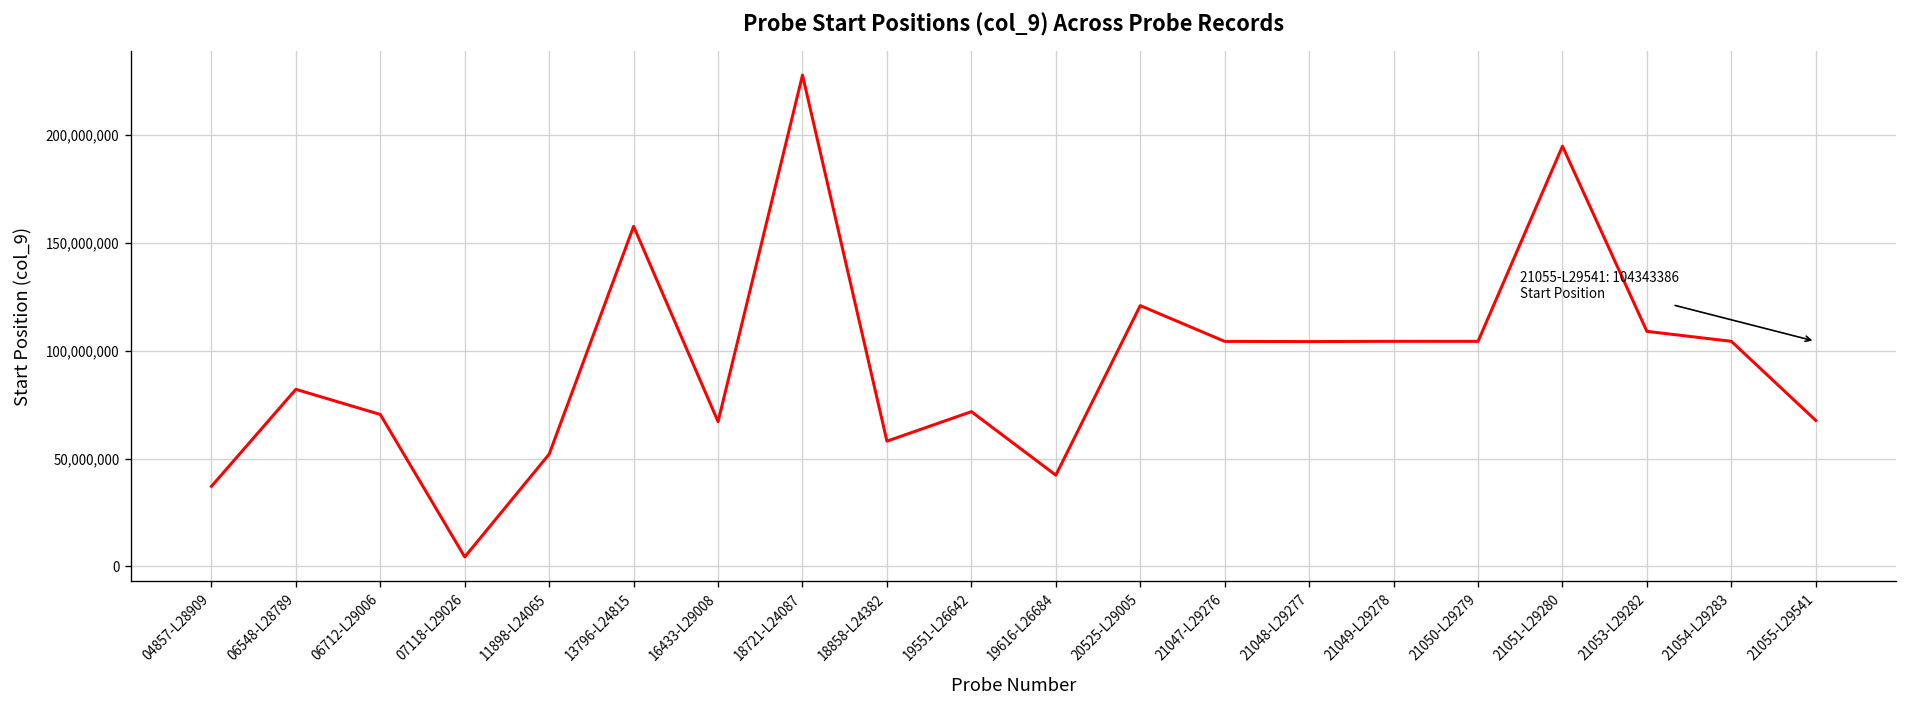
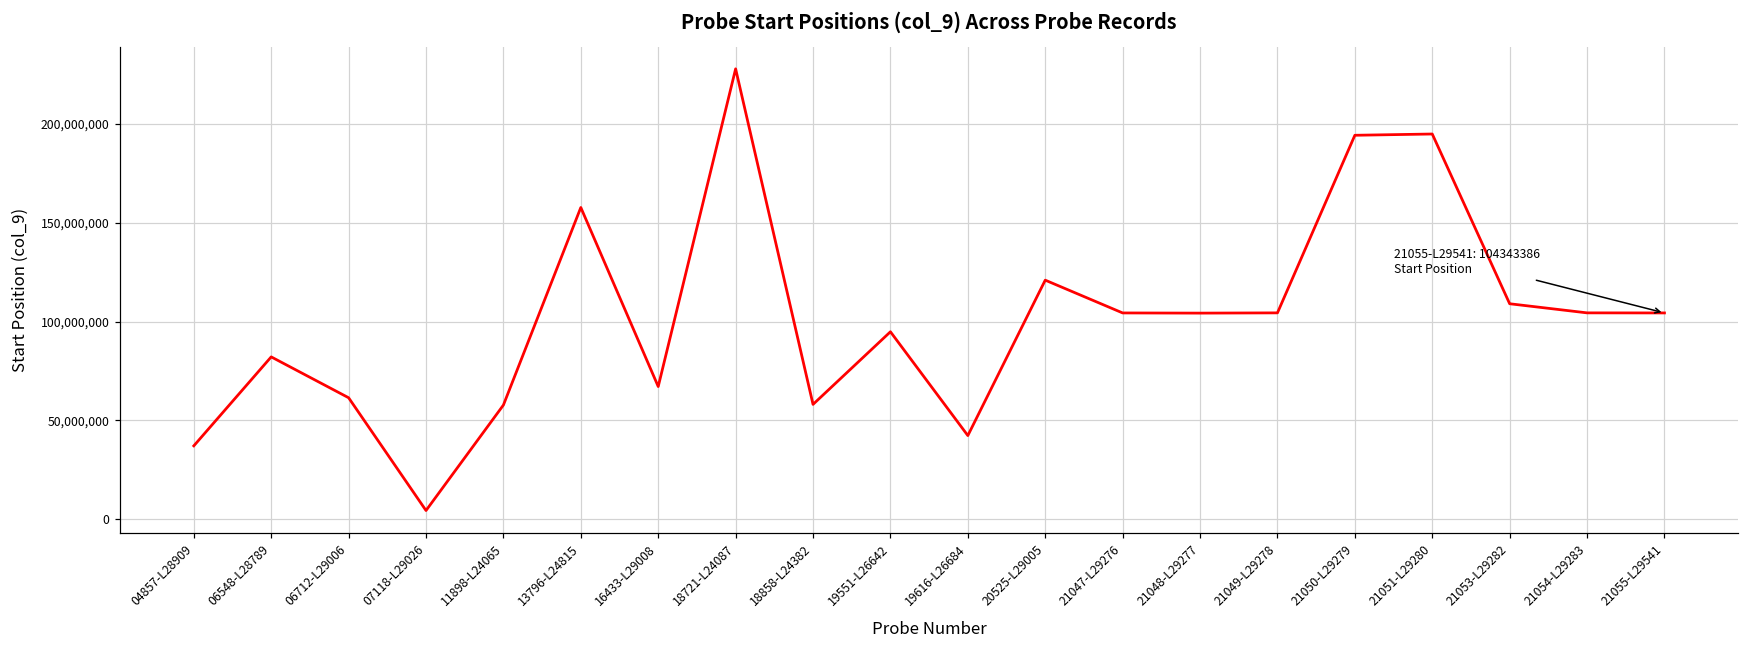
06712-L29006: 70,000,000 -> 61,000,000
11898-L24065: 52,000,000 -> 58,000,000
19551-L26642: 72,000,000 -> 95,000,000
21050-L29279: 104,000,000 -> 194,000,000
21055-L29541: 68,000,000 -> 104,000,000
